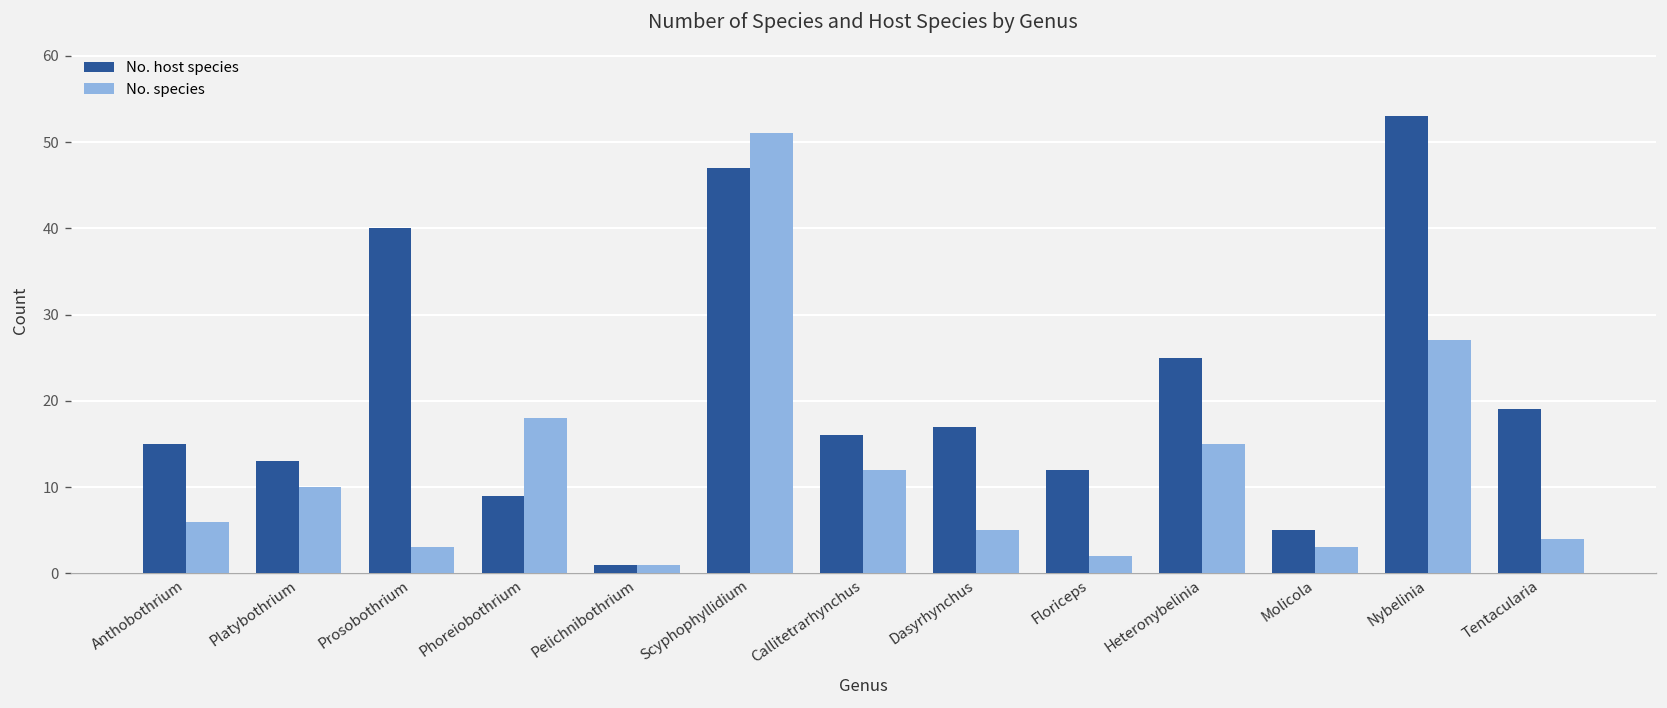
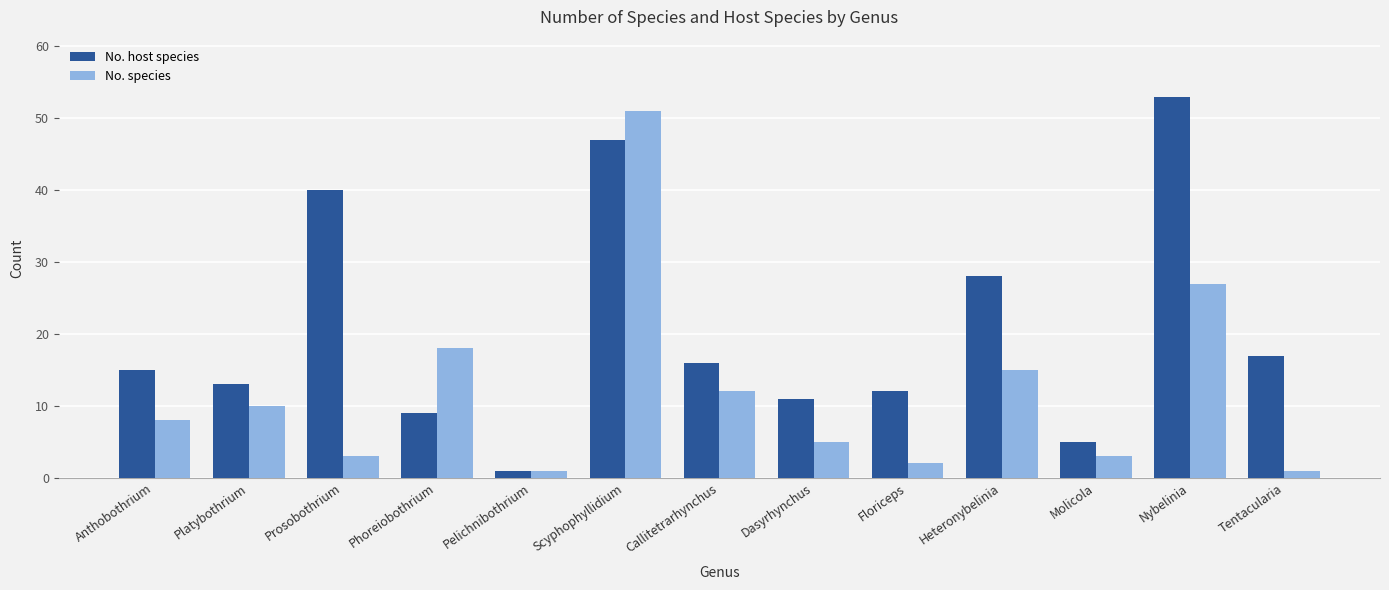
No. species, Anthobothrium: 6 -> 8
No. host species, Dasyrhynchus: 17 -> 11
No. host species, Heteronybelinia: 25 -> 28
No. host species, Tentacularia: 19 -> 17
No. species, Tentacularia: 4 -> 1
